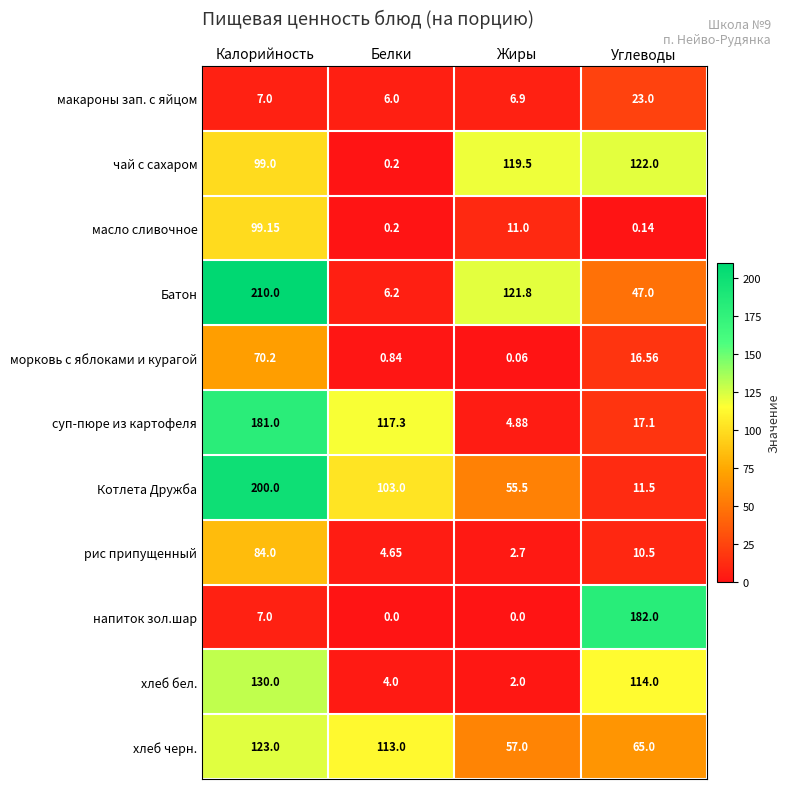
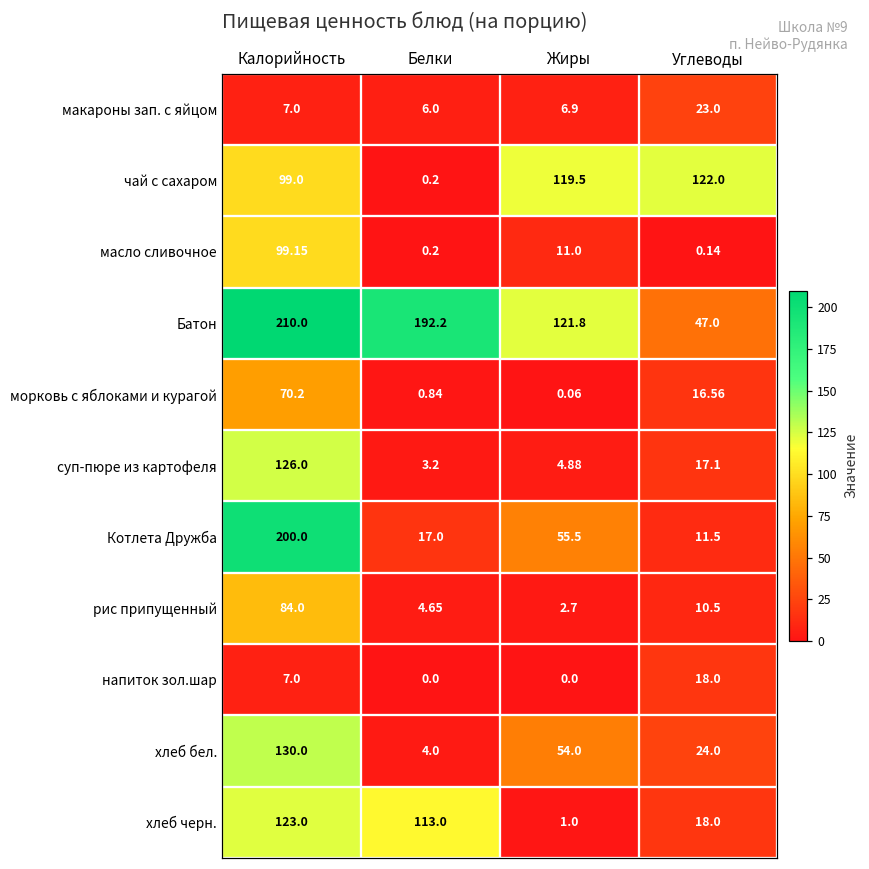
Батон, Белки: 6.2 -> 192.2
суп-пюре из картофеля, Калорийность: 181.0 -> 126.0
суп-пюре из картофеля, Белки: 117.3 -> 3.2
Котлета Дружба, Белки: 103.0 -> 17.0
напиток зол.шар, Углеводы: 182.0 -> 18.0
хлеб бел., Жиры: 2.0 -> 54.0
хлеб бел., Углеводы: 114.0 -> 24.0
хлеб черн., Жиры: 57.0 -> 1.0
хлеб черн., Углеводы: 65.0 -> 18.0
